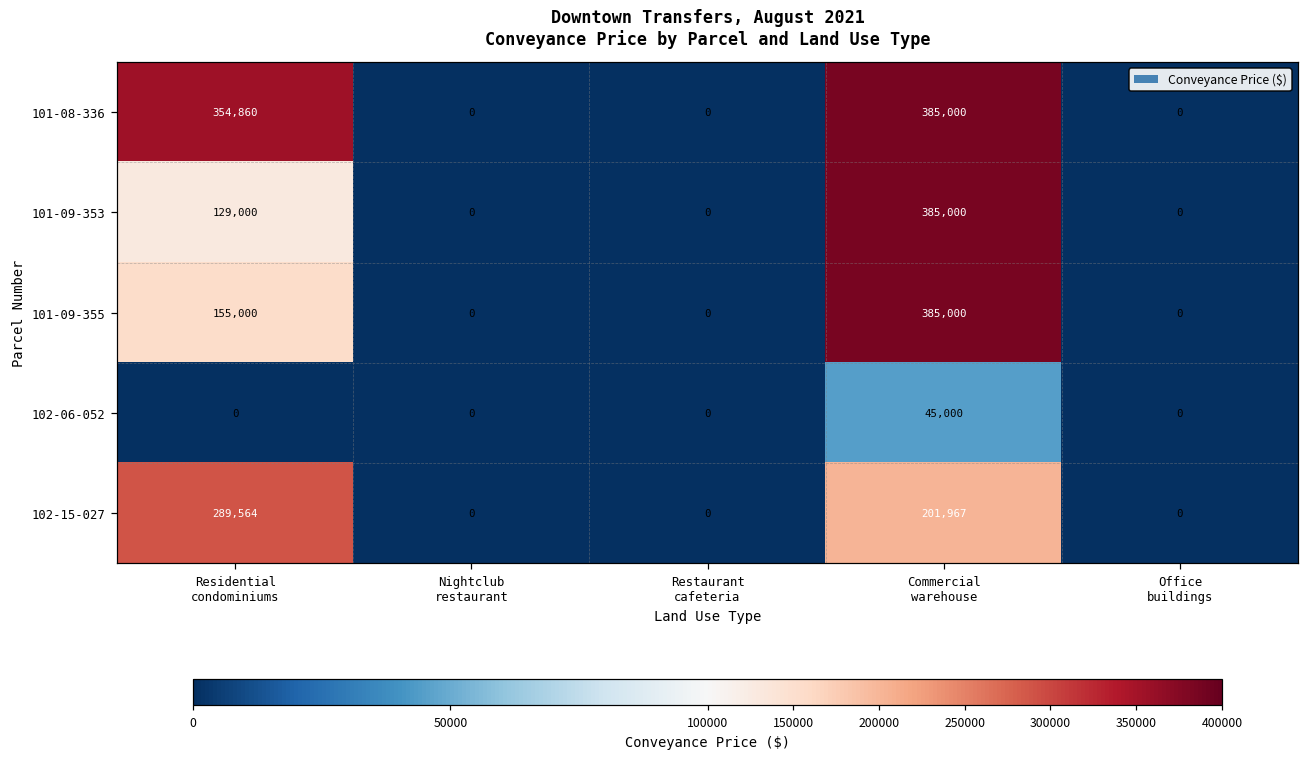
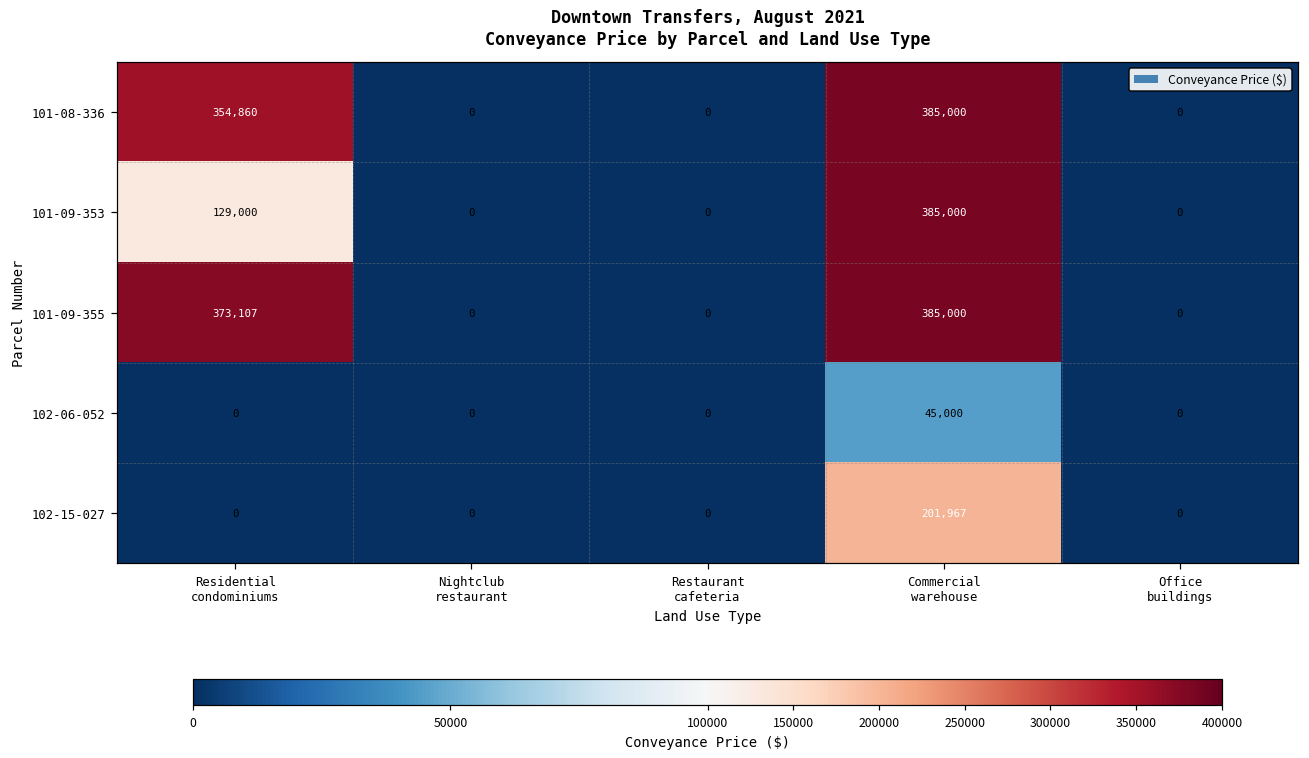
101-09-355, Residential condominiums: 155,000 -> 373,107
102-15-027, Residential condominiums: 289,564 -> 0
